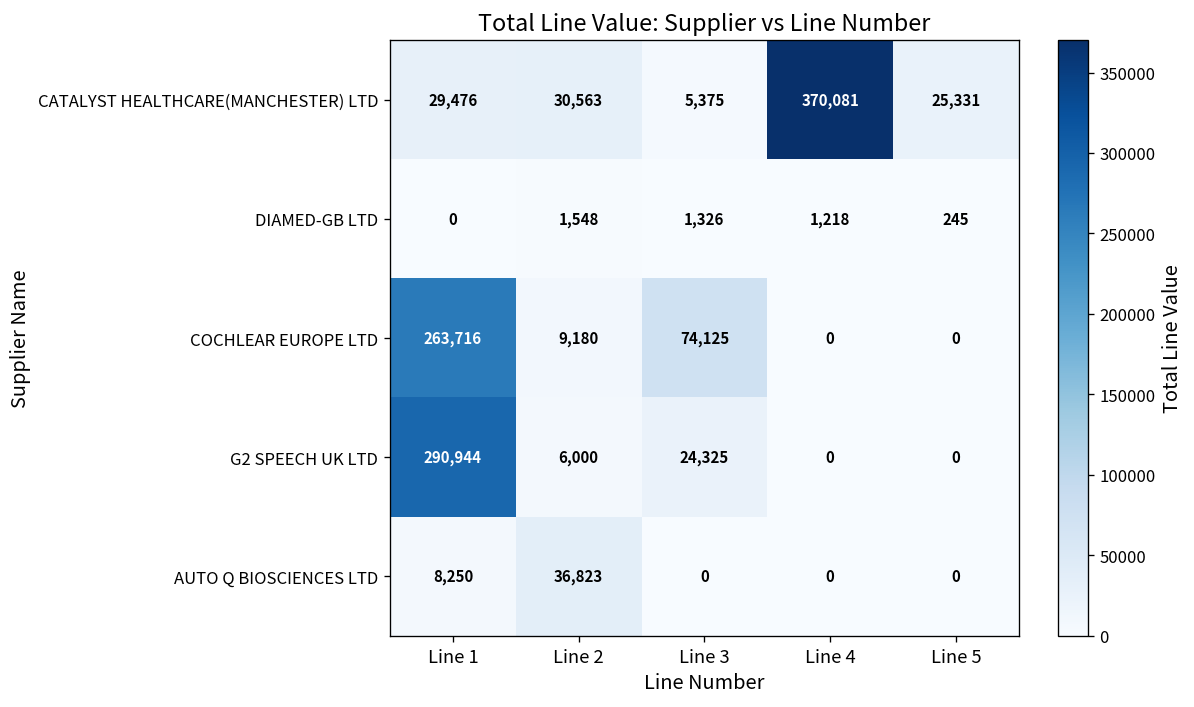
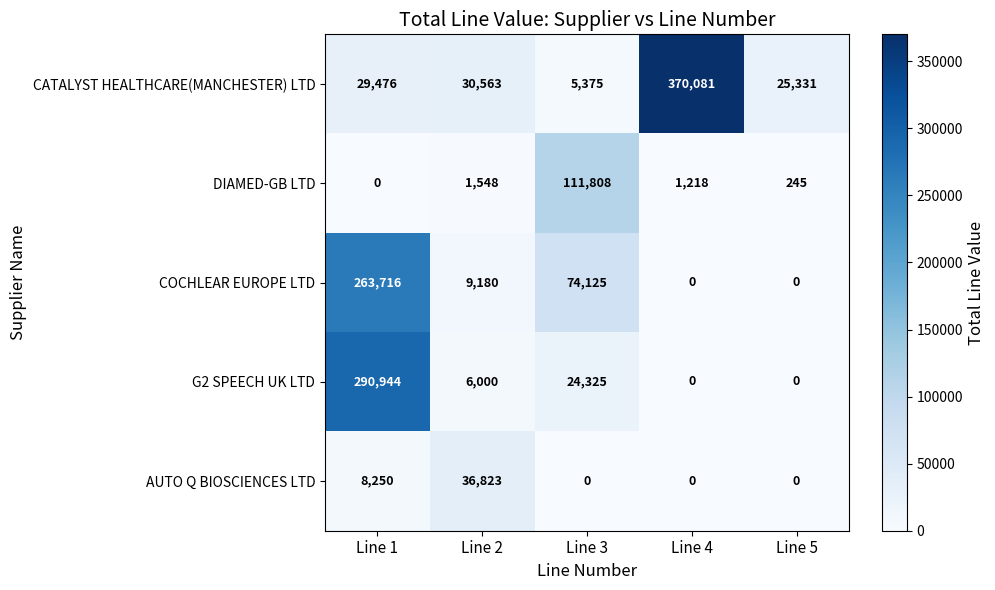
DIAMED-GB LTD, Line 3: 1,326 -> 111,808
